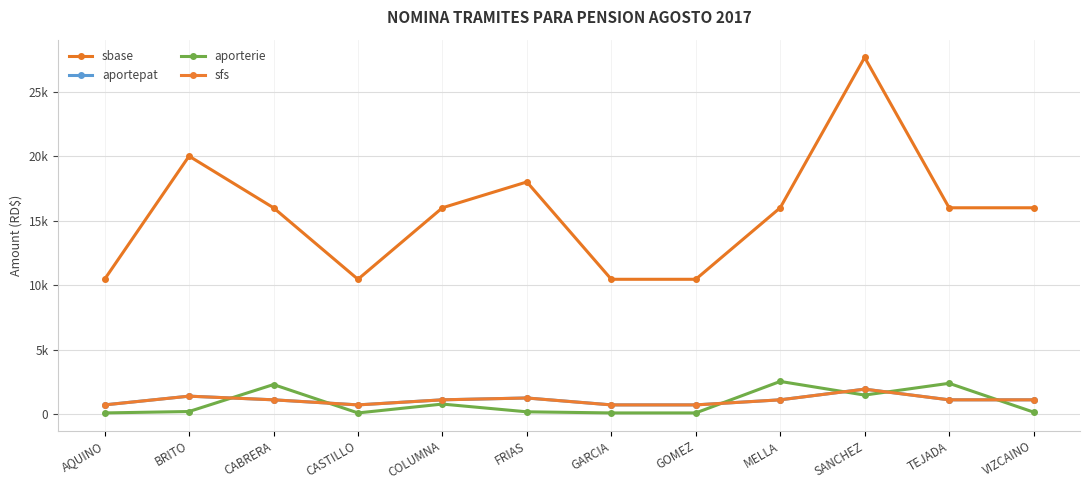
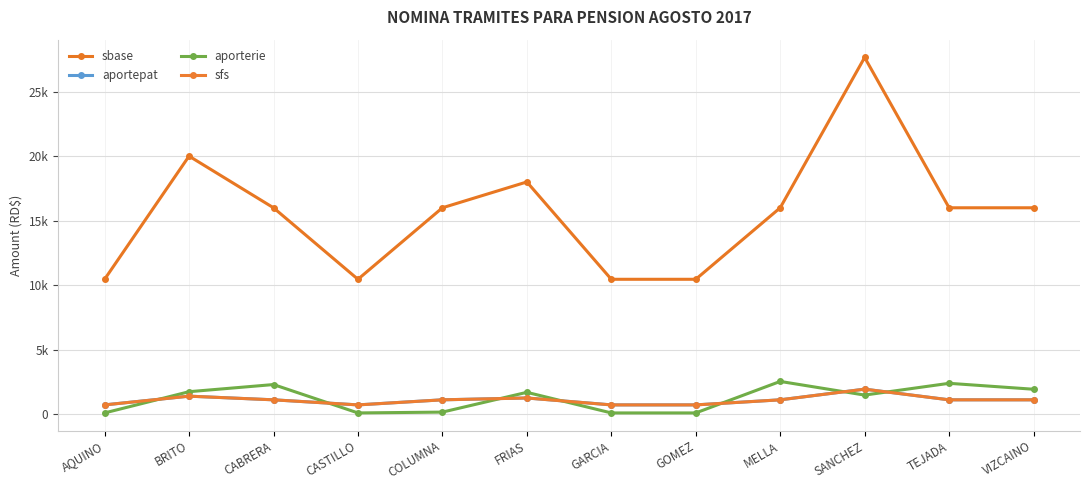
aporterie, BRITO: 200 -> 1800
aporterie, COLUMNA: 800 -> 200
aporterie, FRIAS: 200 -> 1700
aporterie, VIZCAINO: 200 -> 2000
